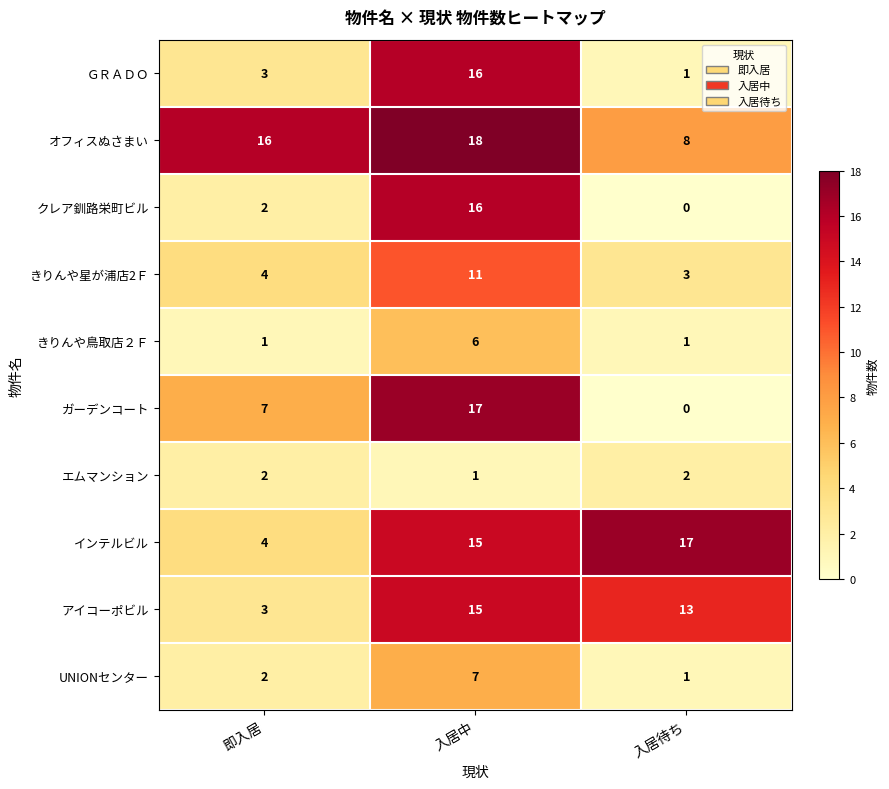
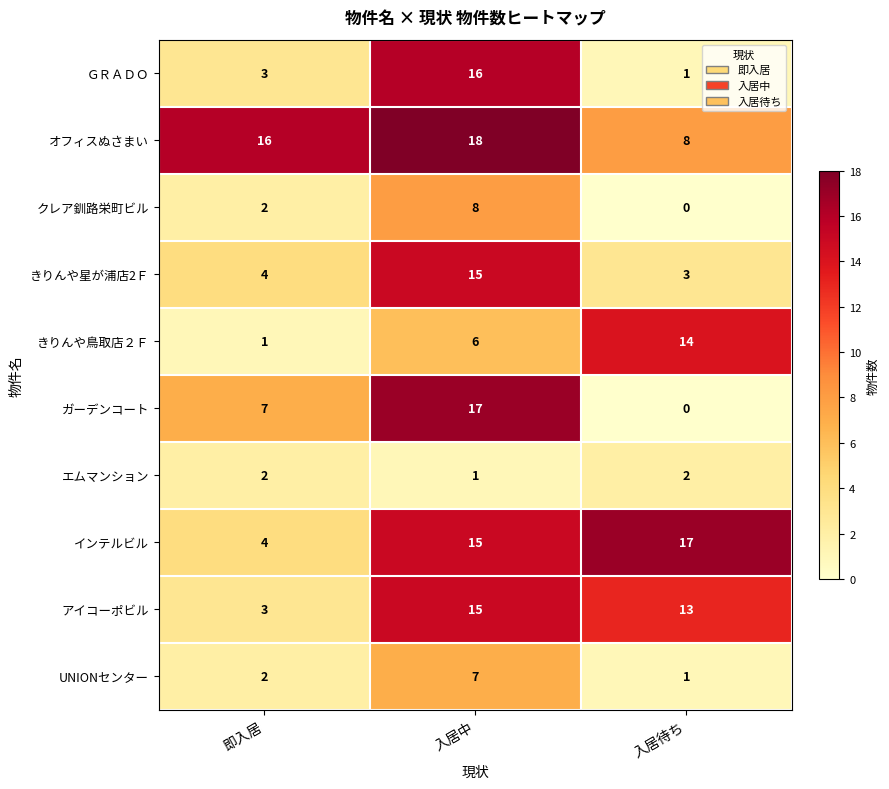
クレア釧路栄町ビル, 入居中: 16 -> 8
きりんや星が浦店2Ｆ, 入居中: 11 -> 15
きりんや鳥取店２Ｆ, 入居待ち: 1 -> 14
